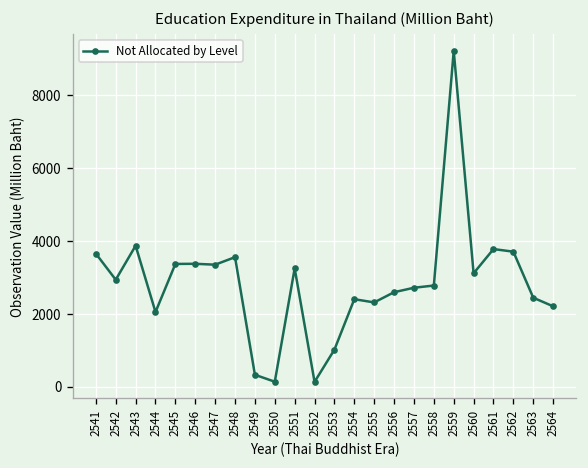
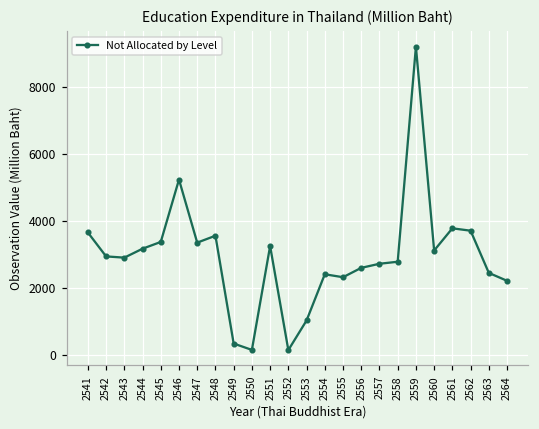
2543: 3900 -> 2900
2544: 2100 -> 3200
2546: 3400 -> 5200
